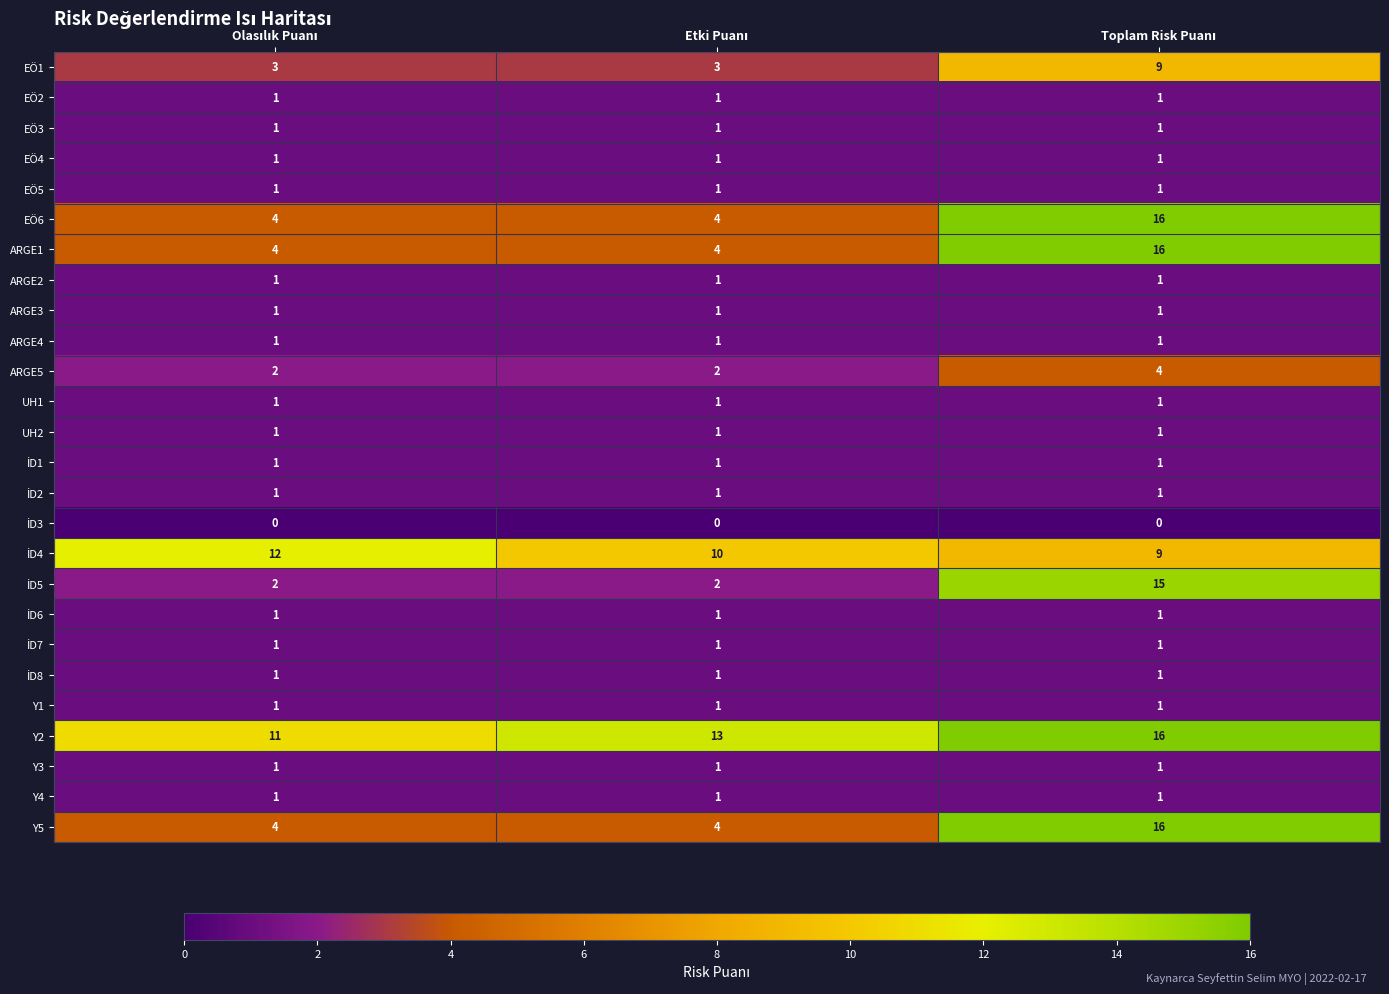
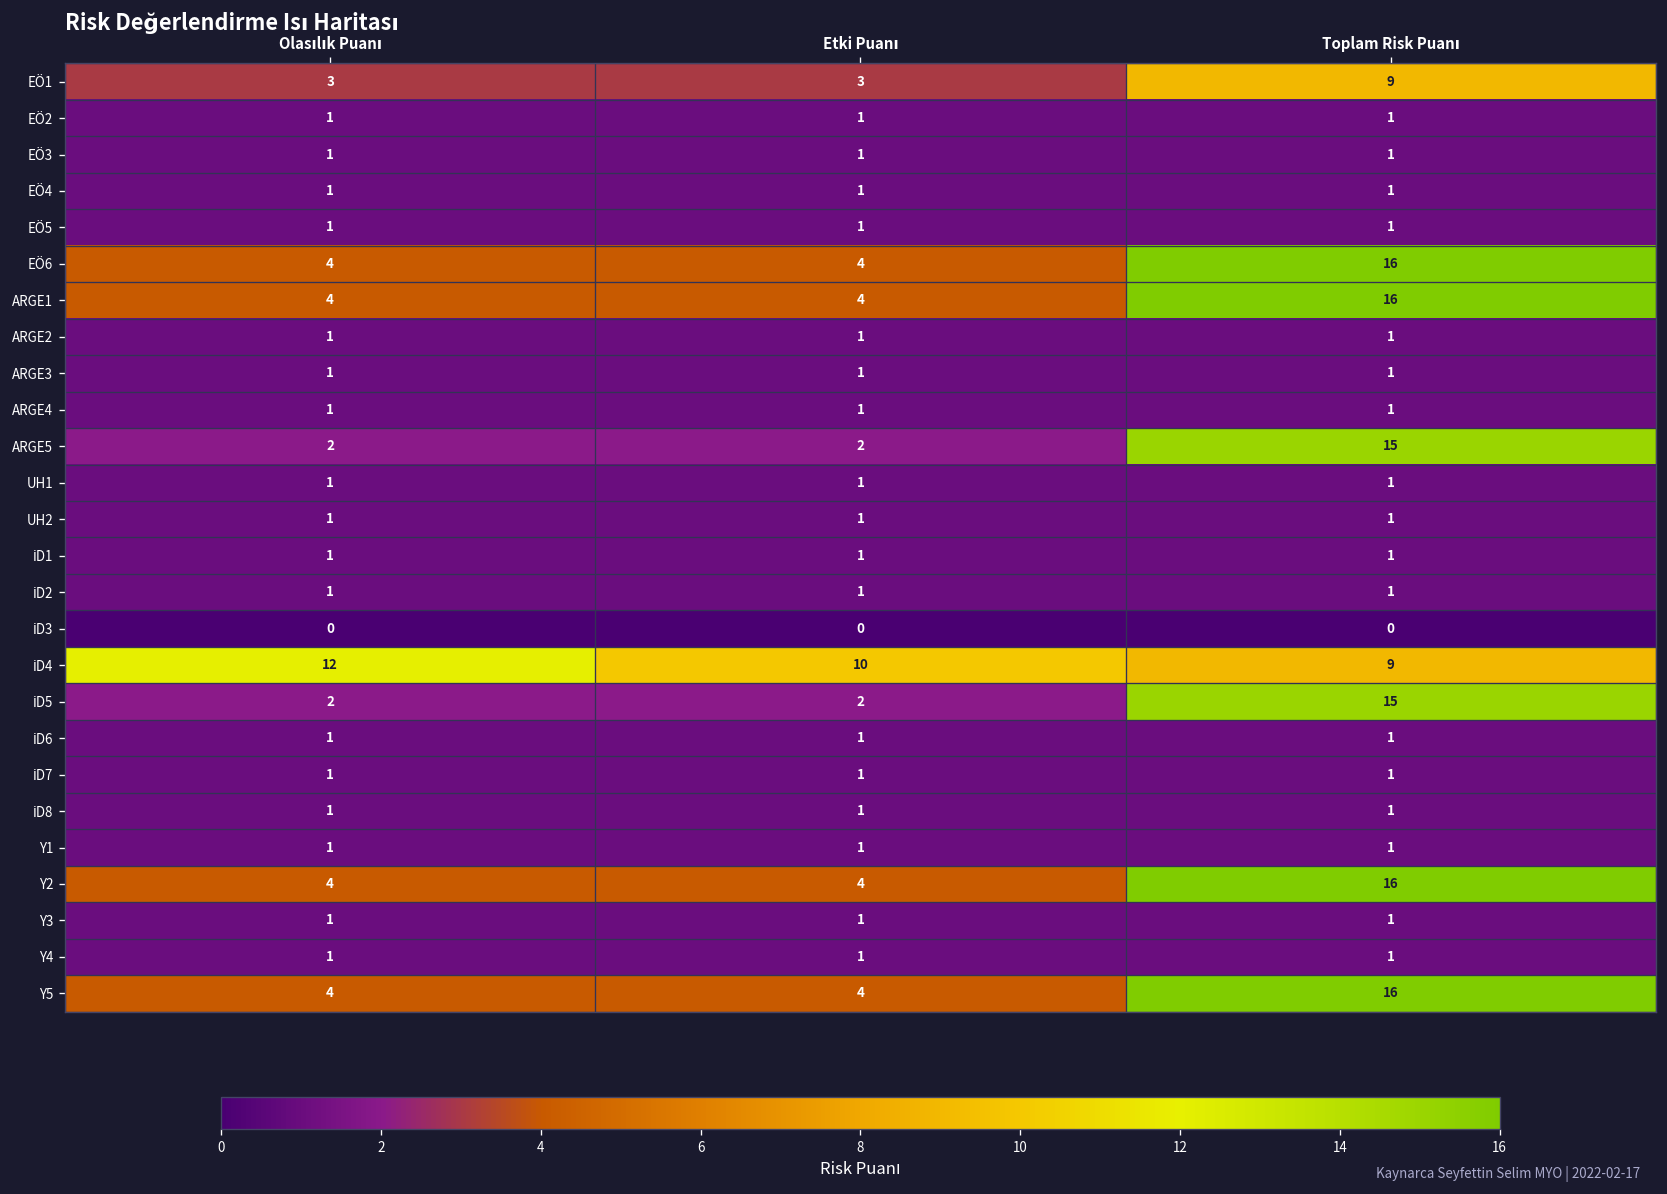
ARGE5, Toplam Risk Puanı: 4 -> 15
Y2, Olasılık Puanı: 11 -> 4
Y2, Etki Puanı: 13 -> 4
